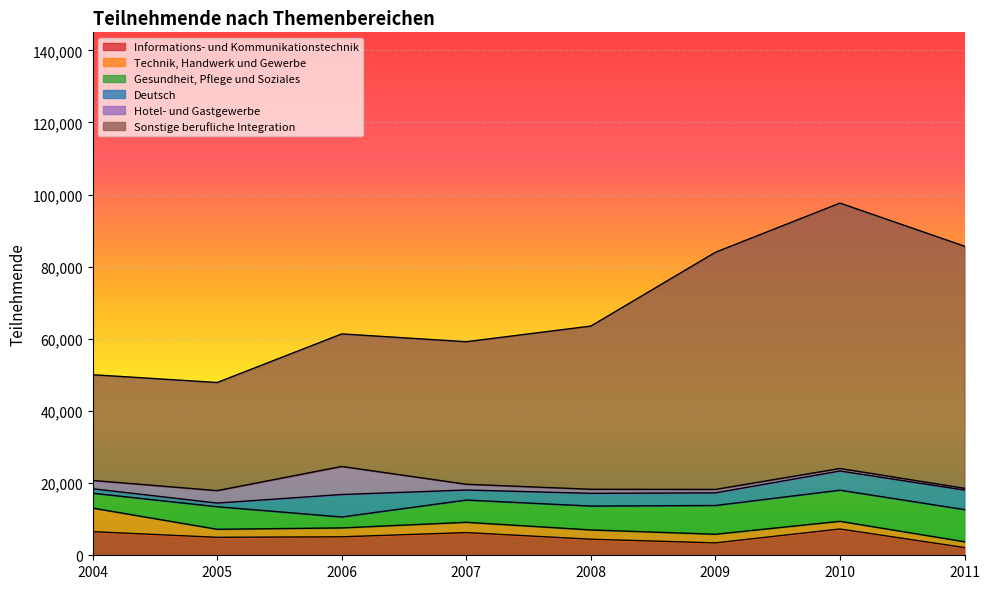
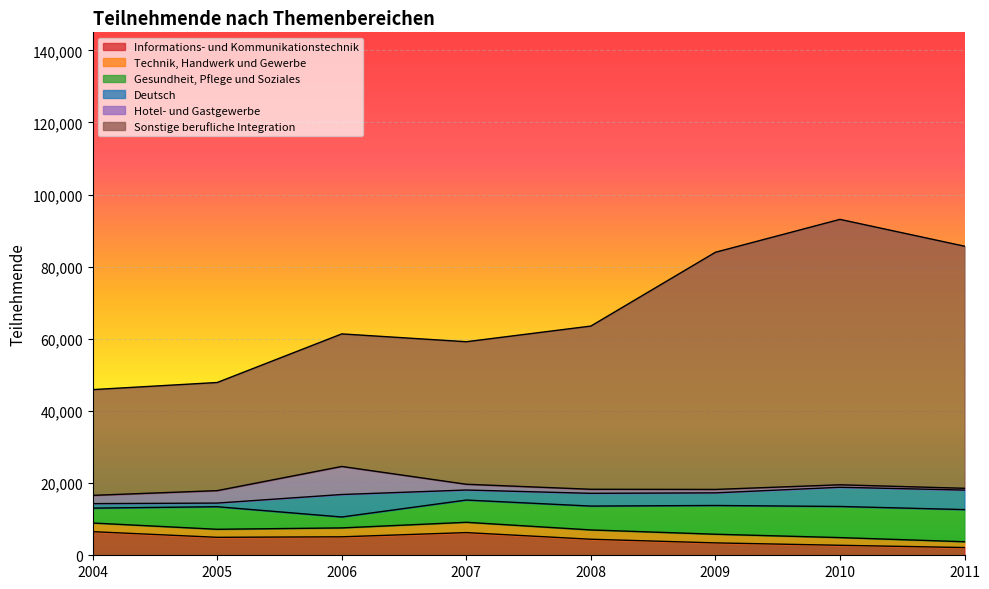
Technik, Handwerk und Gewerbe, 2004: 7,000 -> 2,000
Informations- und Kommunikationstechnik, 2010: 7,000 -> 3,000
